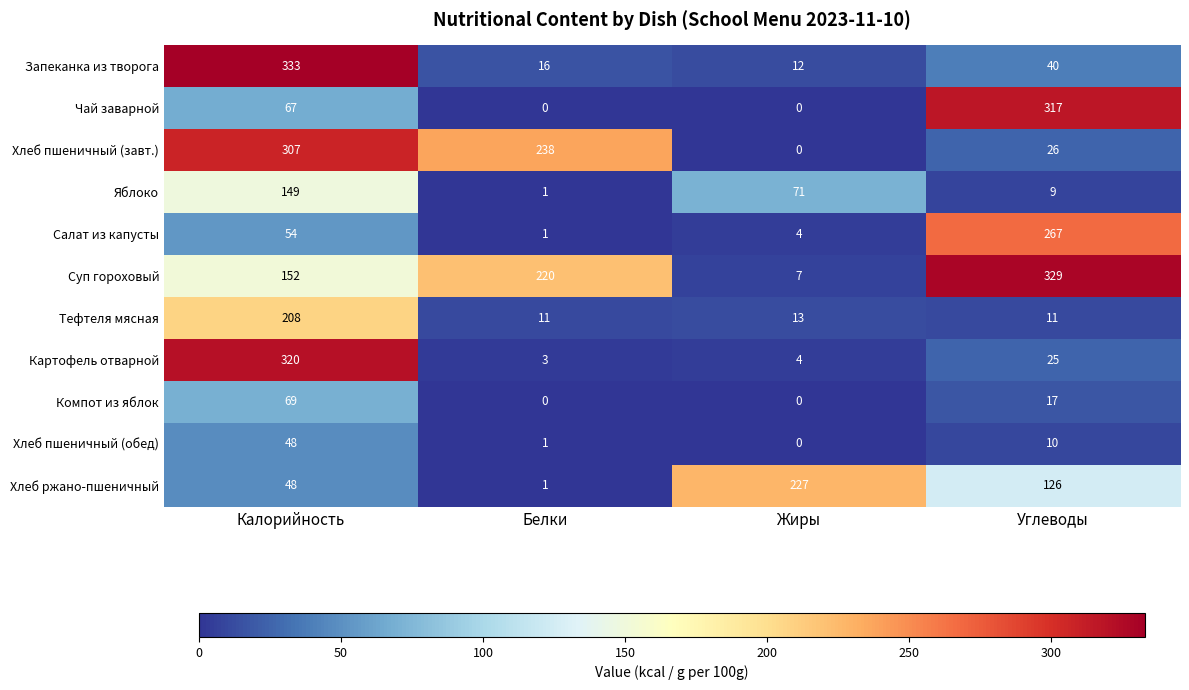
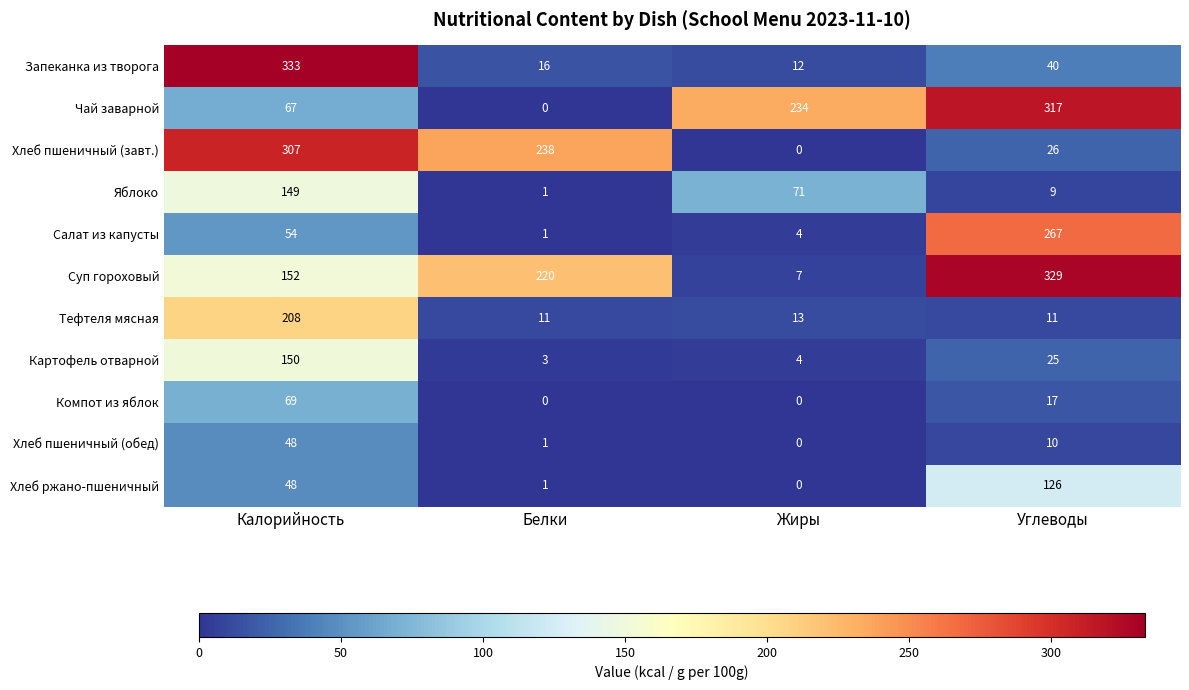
Чай заварной, Жиры: 0 -> 234
Картофель отварной, Калорийность: 320 -> 150
Хлеб ржано-пшеничный, Жиры: 227 -> 0
